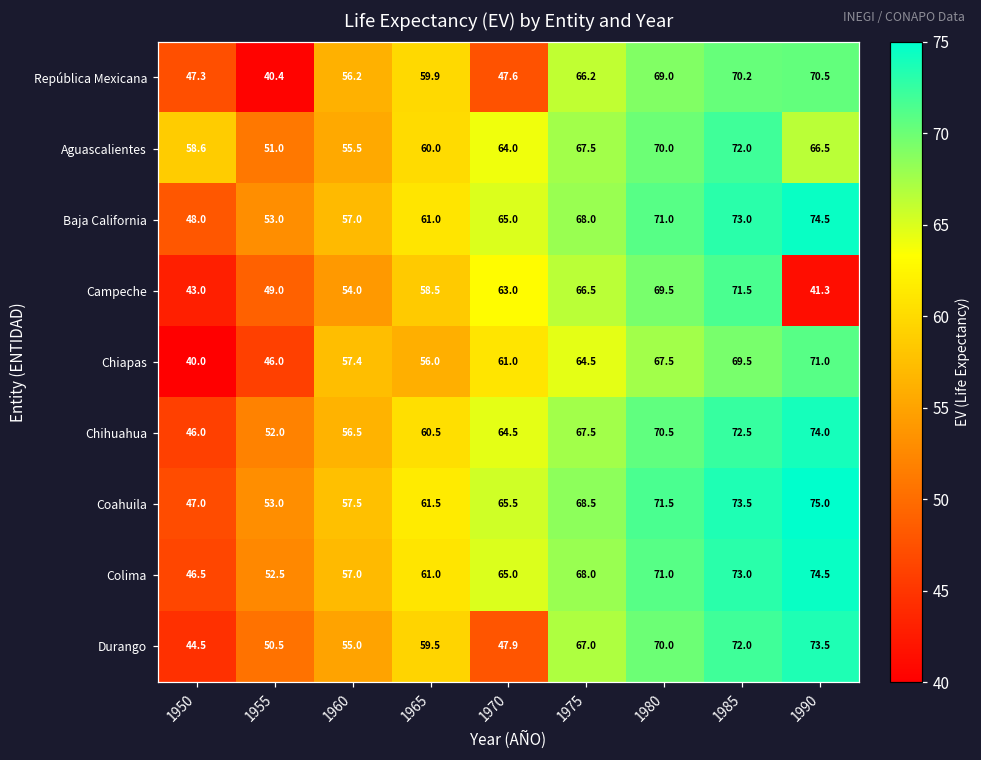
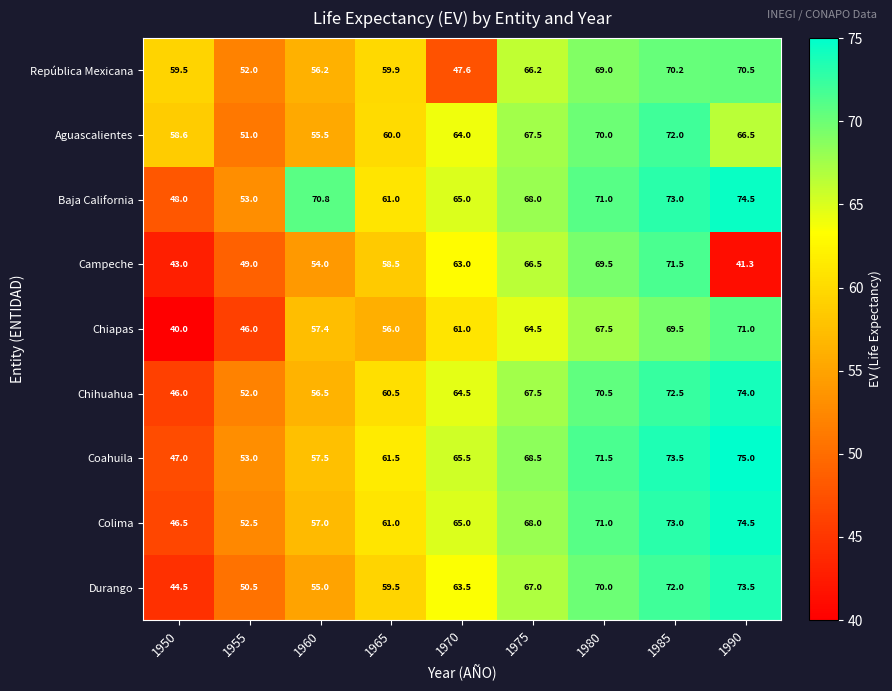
República Mexicana, 1950: 47.3 -> 59.5
República Mexicana, 1955: 40.4 -> 52.0
Baja California, 1960: 57.0 -> 70.8
Durango, 1970: 47.9 -> 63.5
